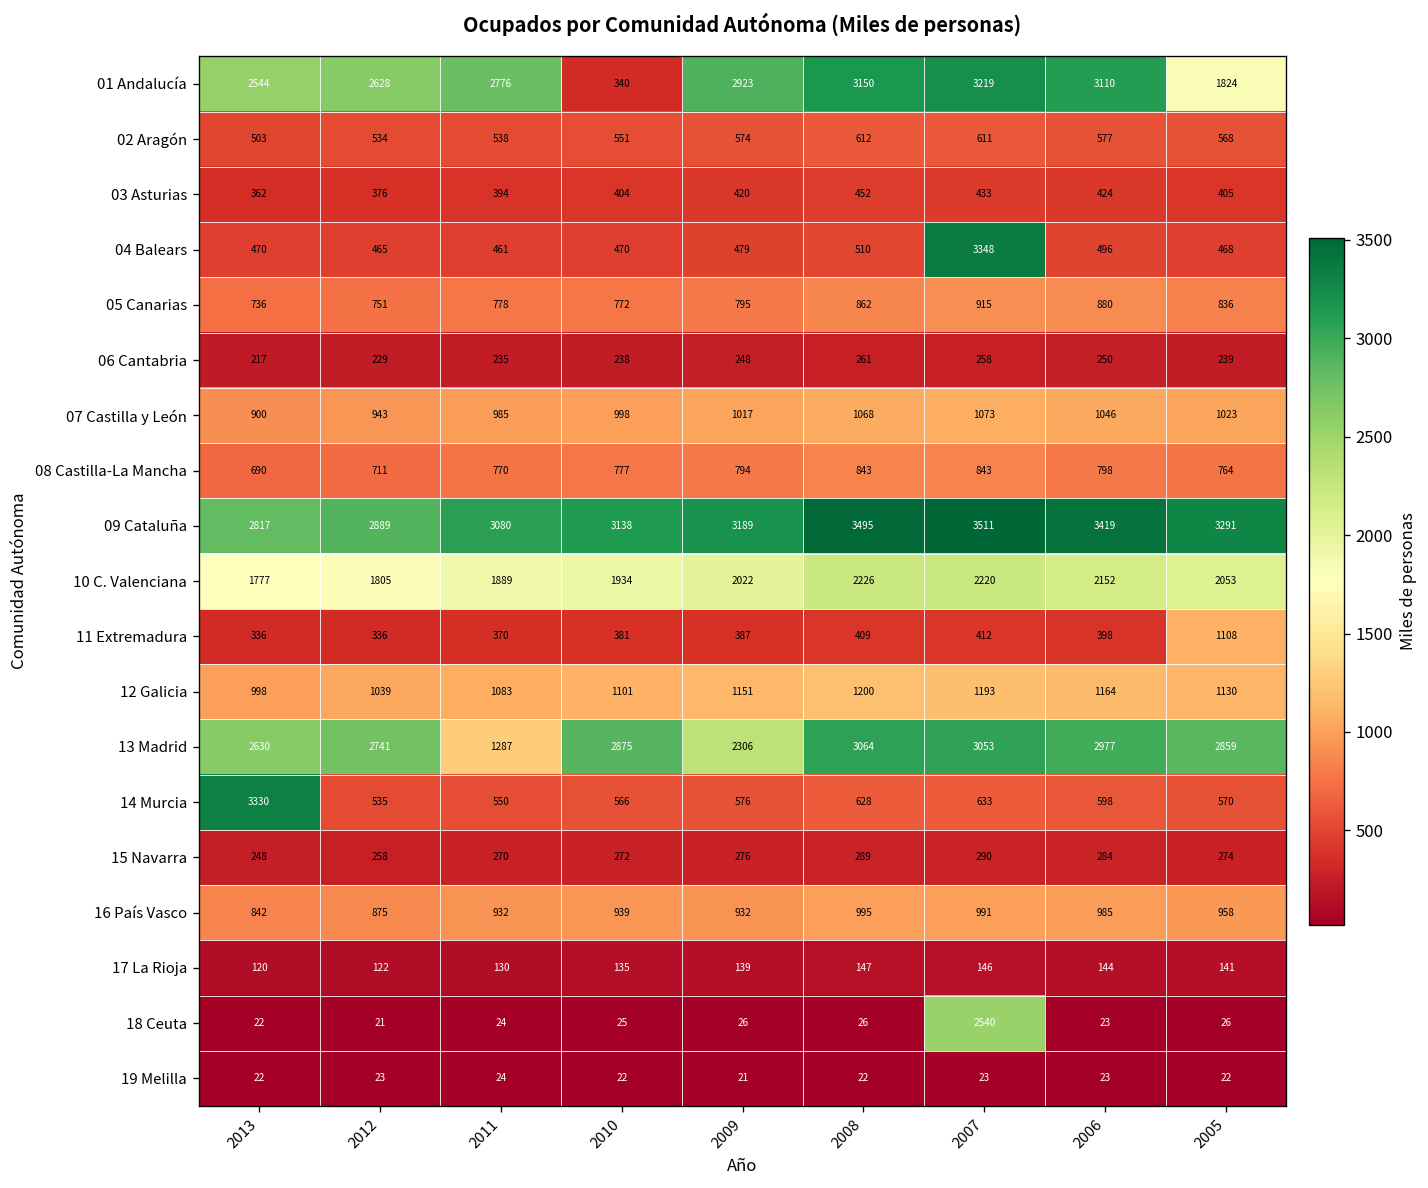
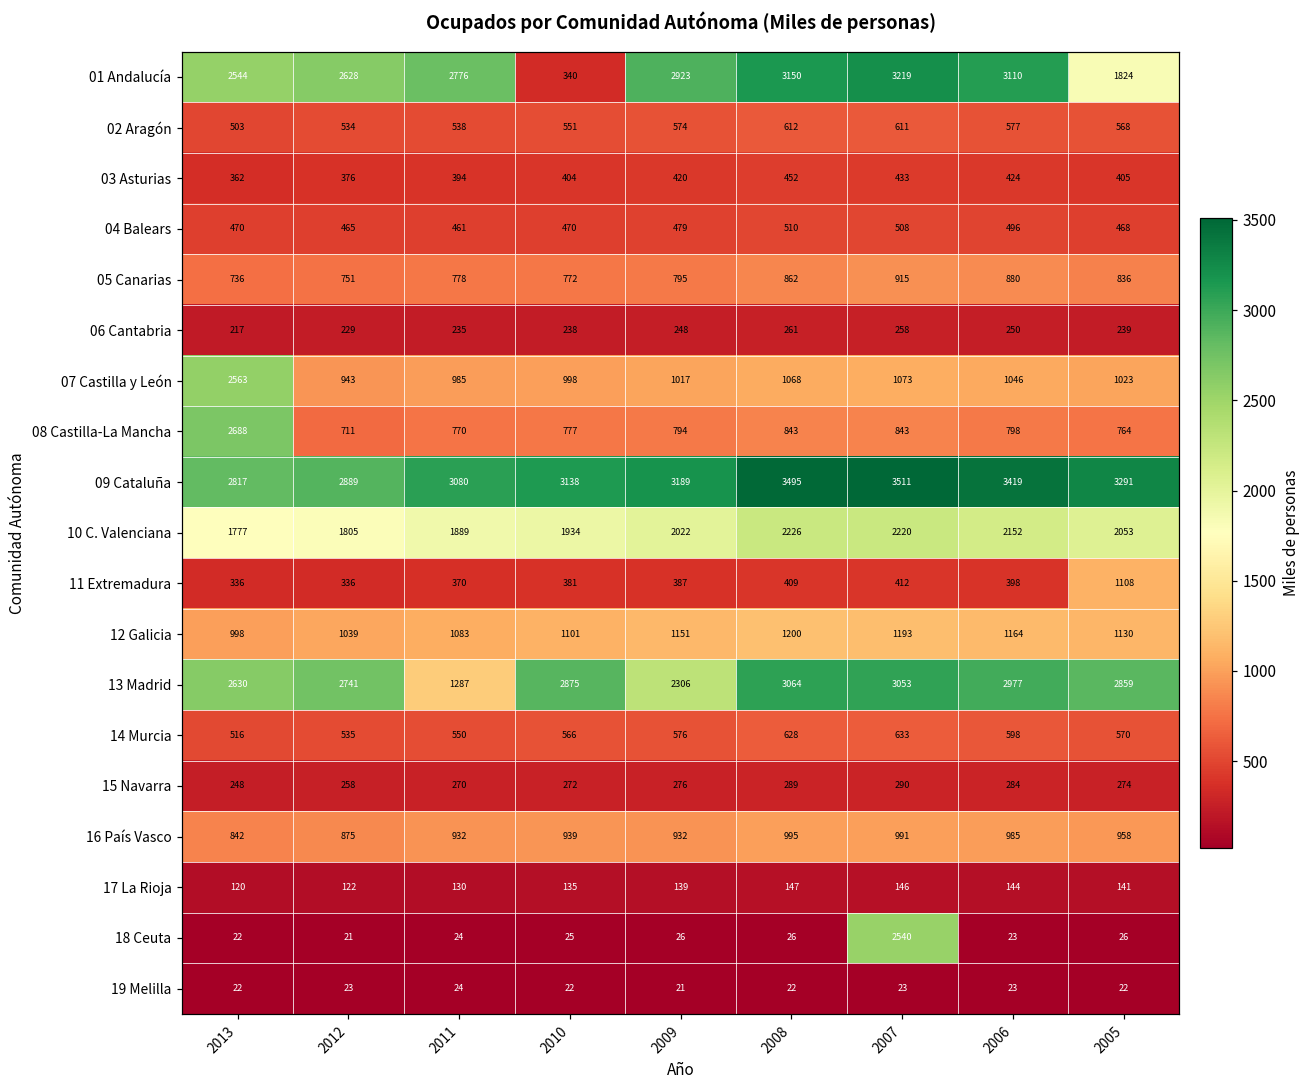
04 Balears, 2007: 3348 -> 508
07 Castilla y León, 2013: 900 -> 2563
08 Castilla-La Mancha, 2013: 690 -> 2688
14 Murcia, 2013: 3330 -> 516
